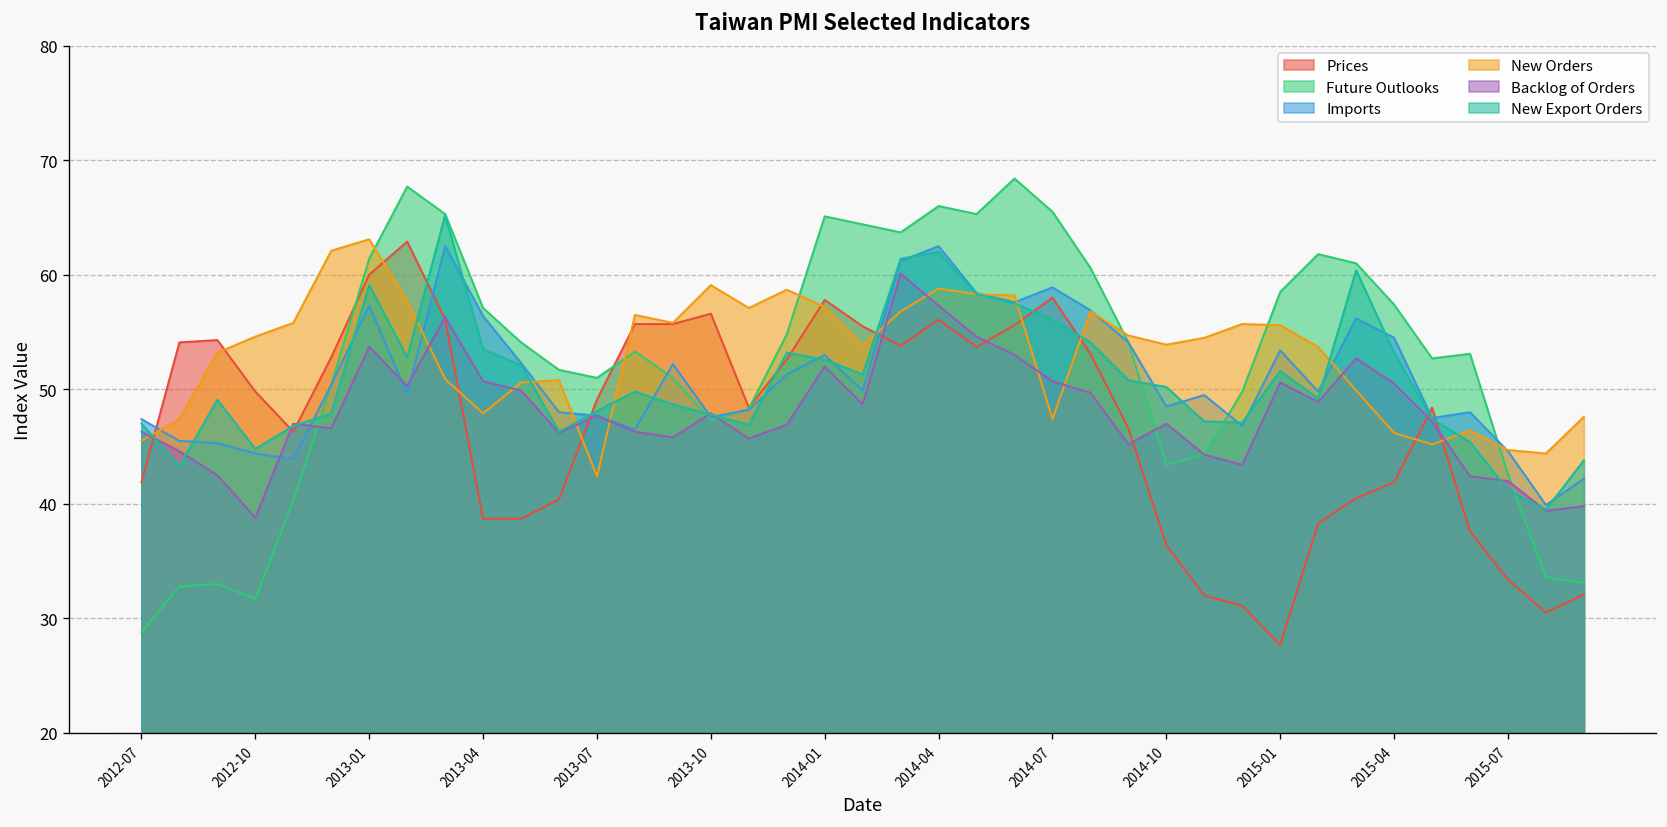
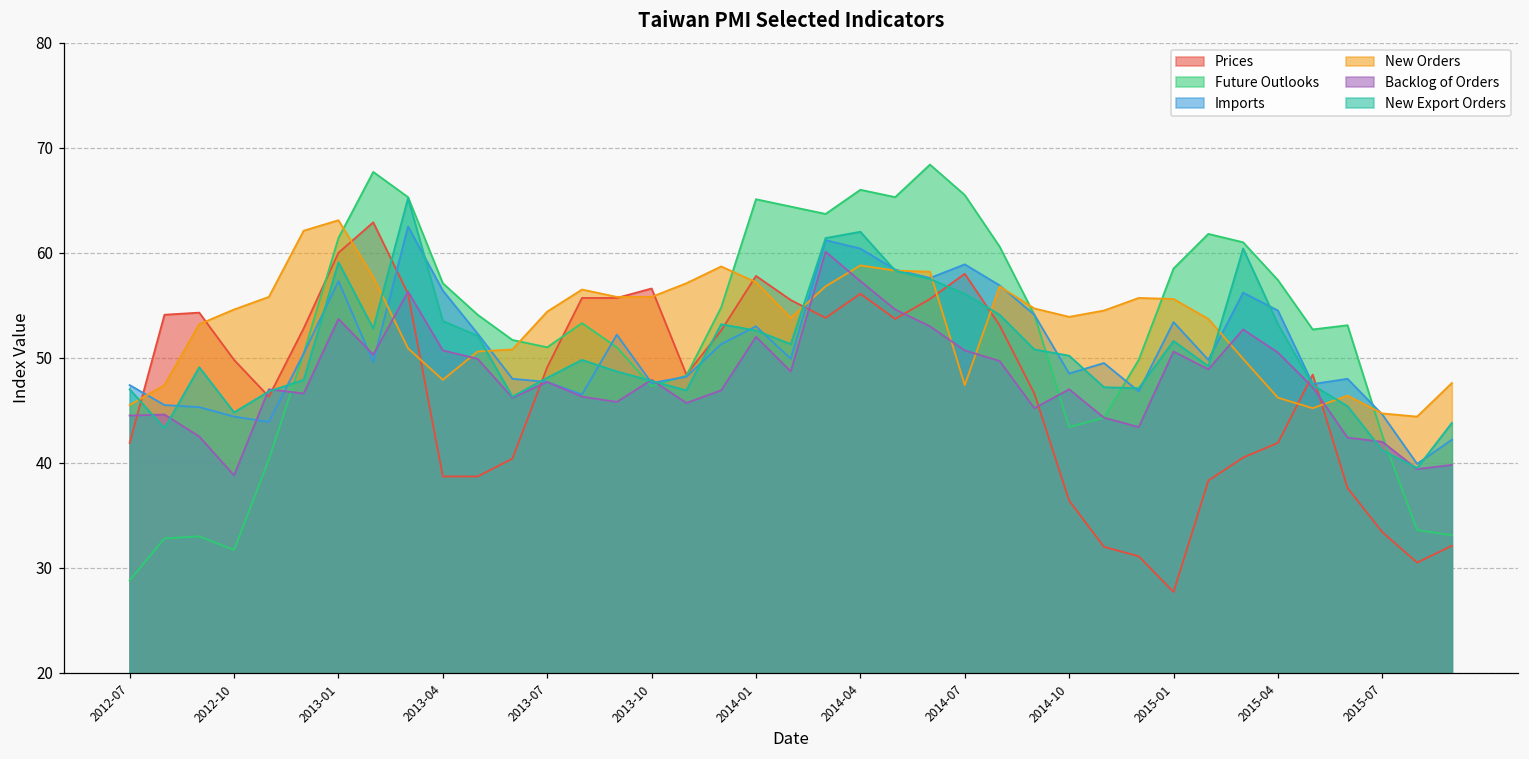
Backlog of Orders, 2012-07: 46 -> 45
New Orders, 2013-07: 42 -> 54
New Orders, 2013-10: 59 -> 56
Imports, 2014-04: 63 -> 60
